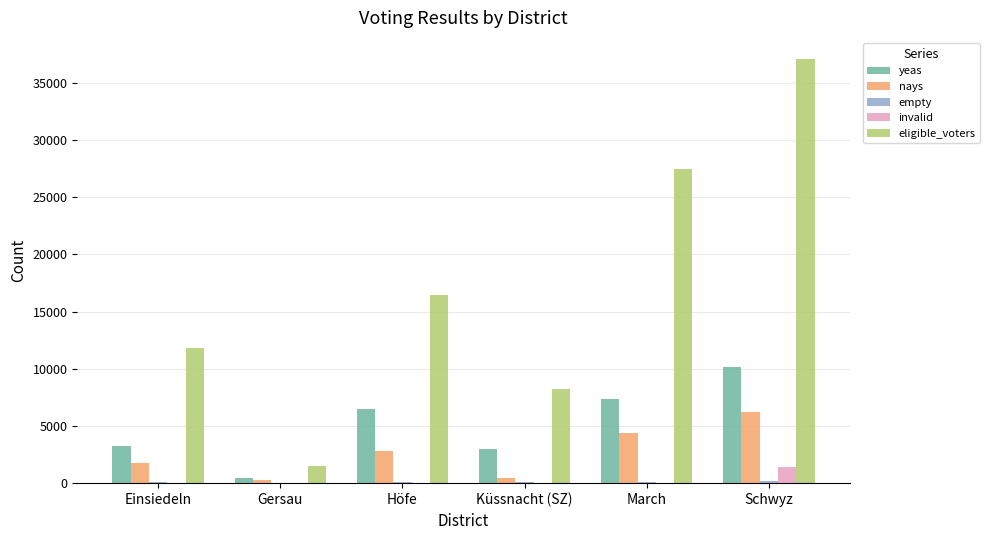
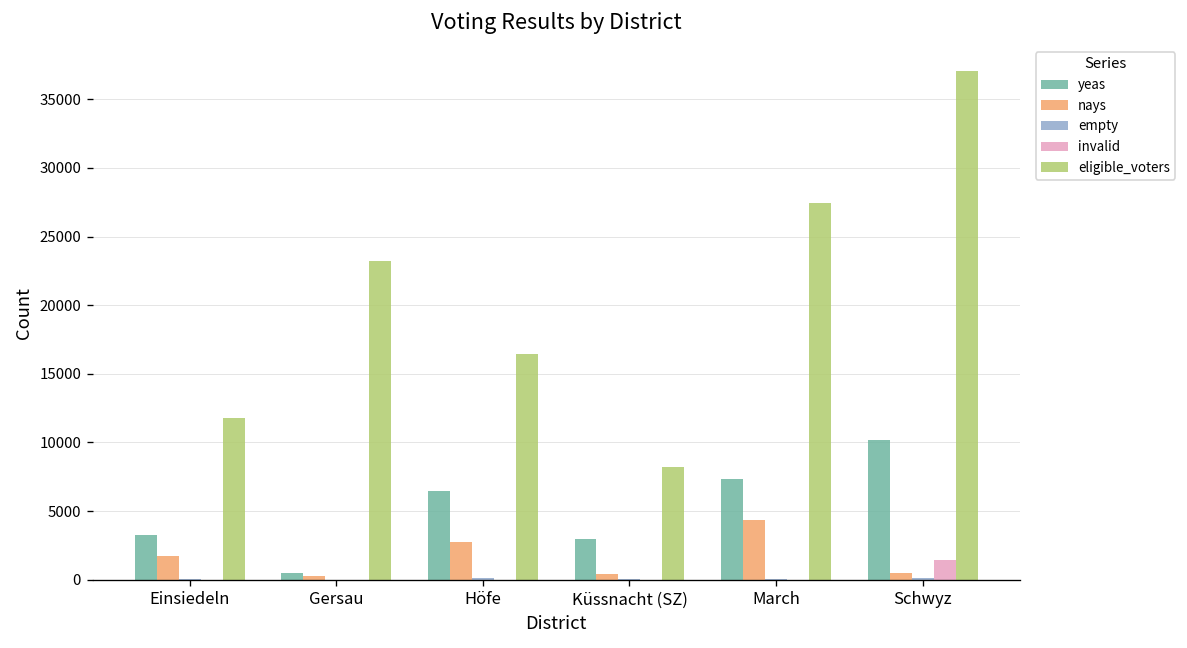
eligible_voters, Gersau: 1500 -> 23200
nays, Schwyz: 6200 -> 500
